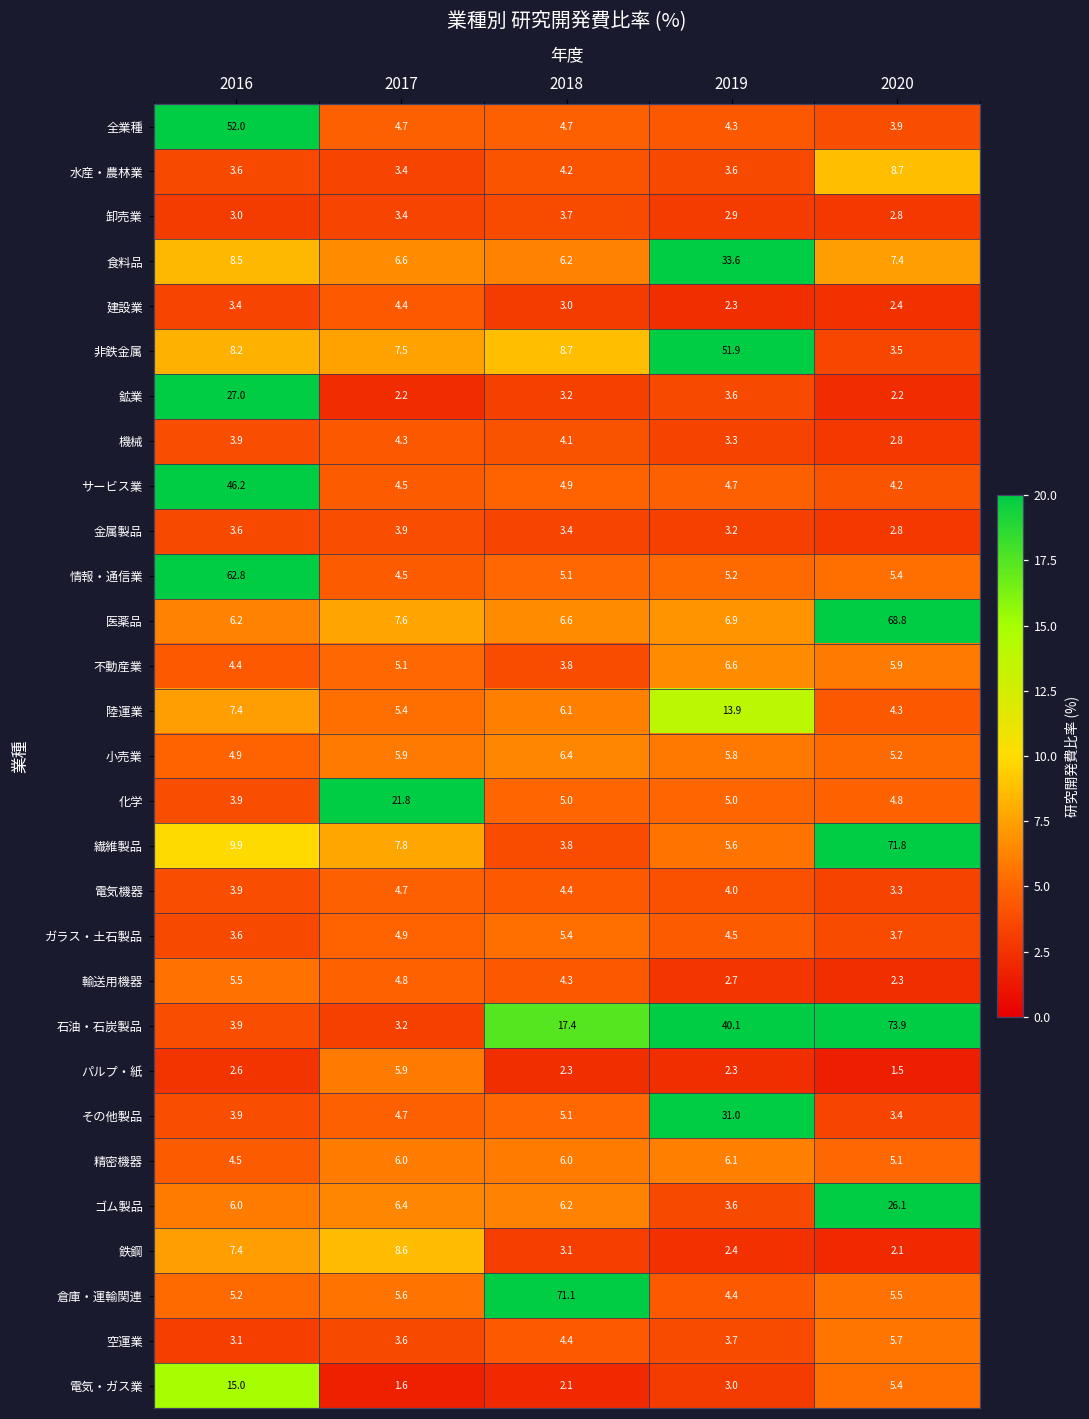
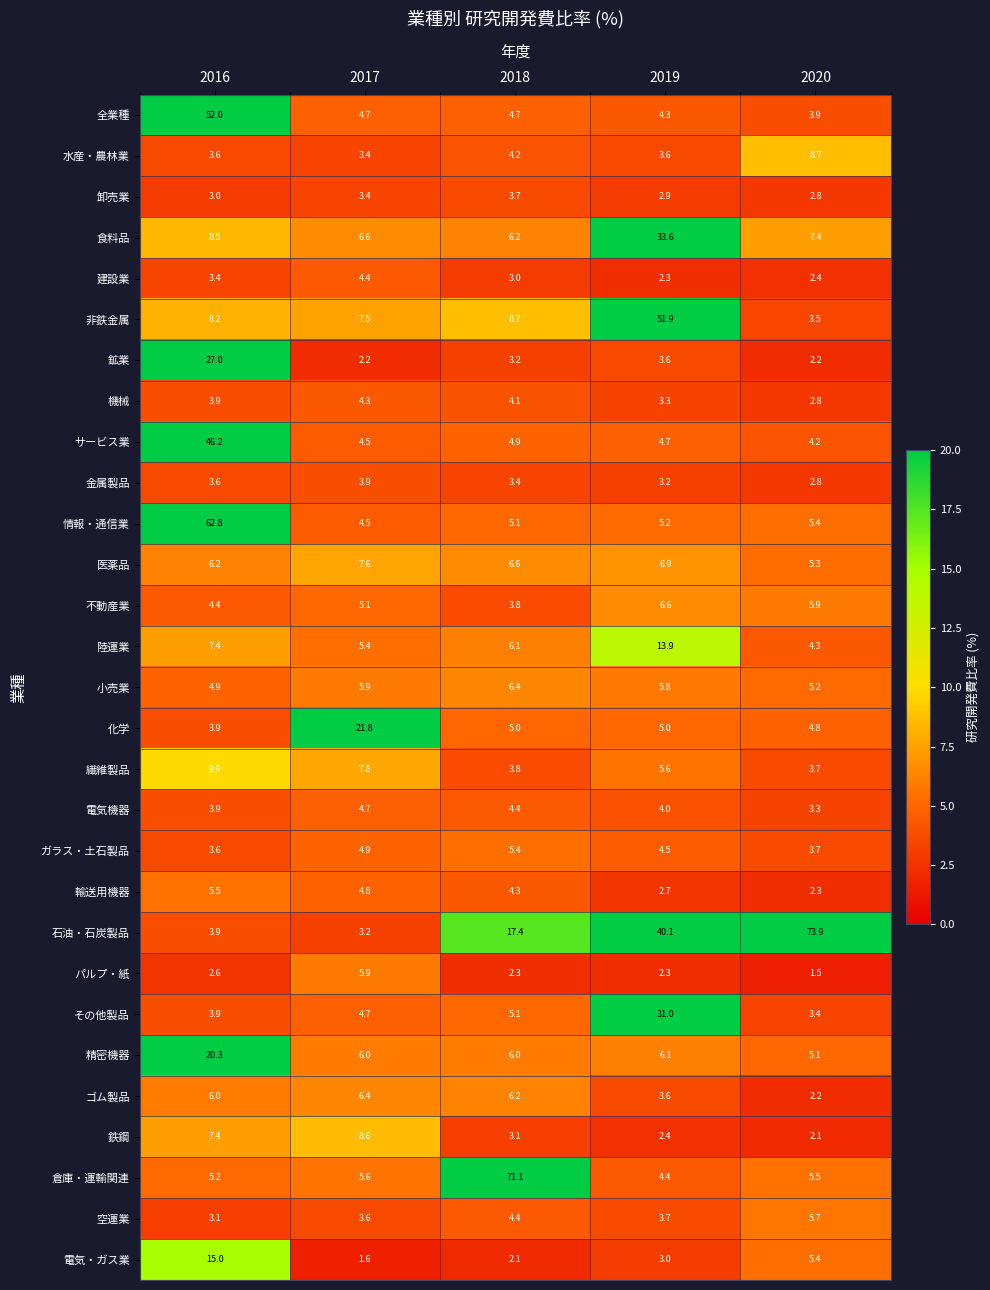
医薬品, 2020: 68.8 -> 5.3
繊維製品, 2020: 71.8 -> 3.7
精密機器, 2016: 4.5 -> 20.3
ゴム製品, 2020: 26.1 -> 2.2
